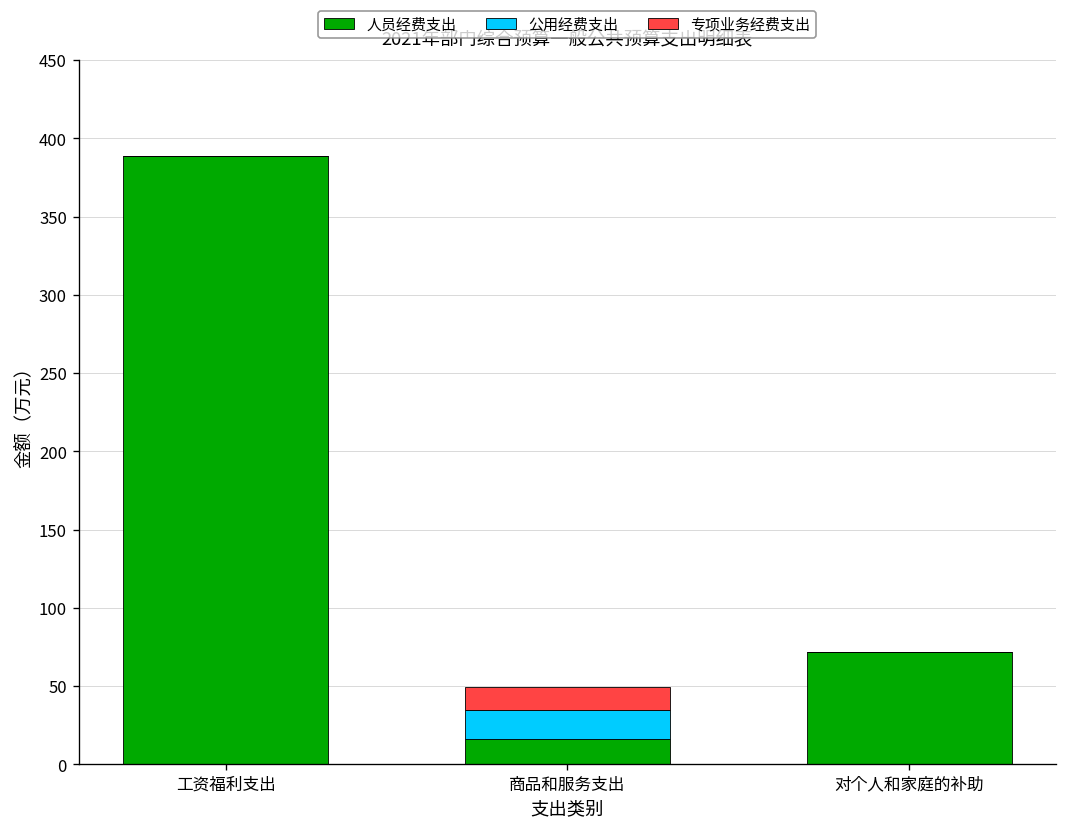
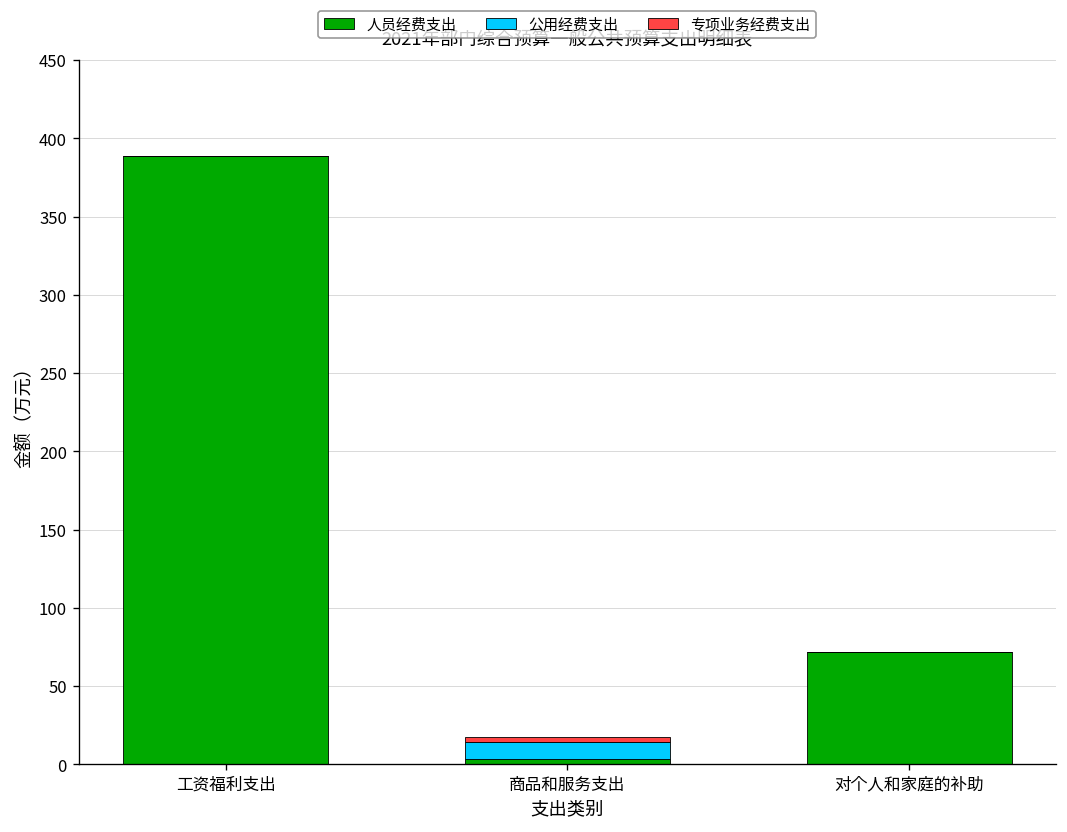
人员经费支出, 商品和服务支出: 16 -> 3
公用经费支出, 商品和服务支出: 19 -> 11
专项业务经费支出, 商品和服务支出: 15 -> 4
